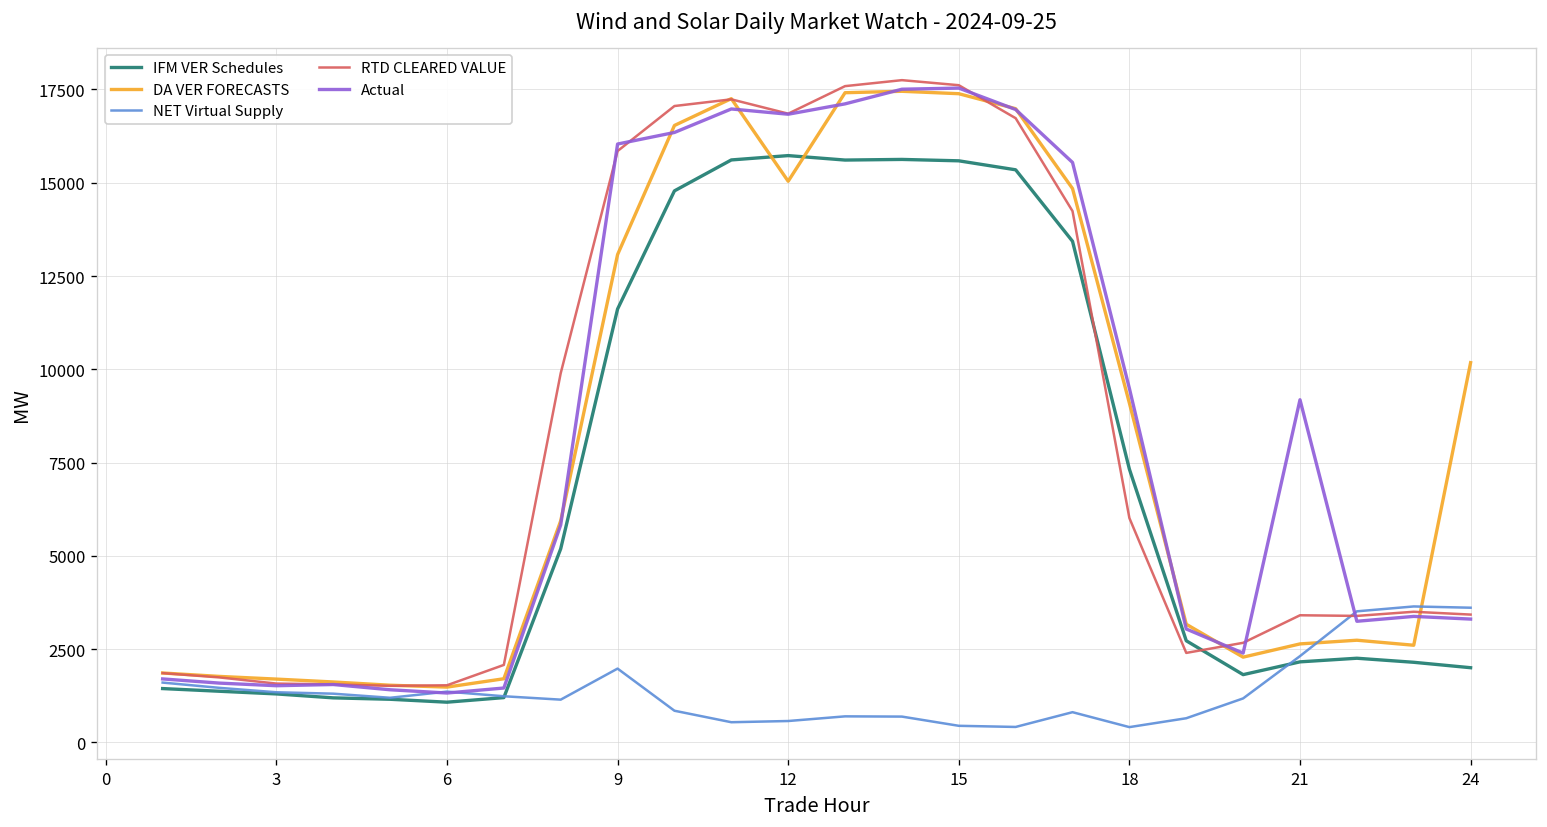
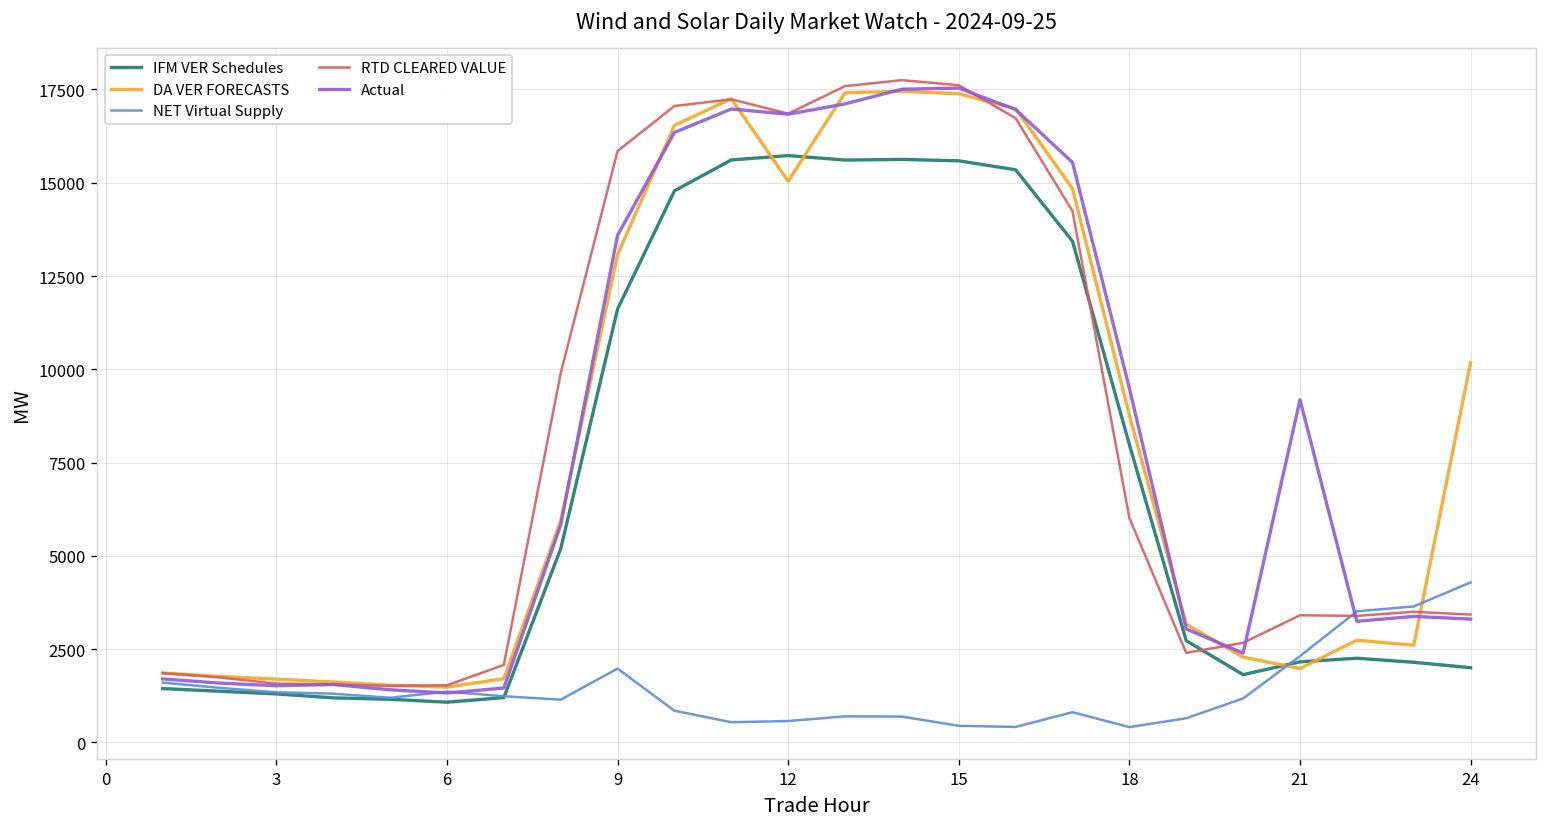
Actual, 9: 16000 -> 13600
IFM VER Schedules, 18: 7300 -> 8000
DA VER FORECASTS, 18: 9100 -> 8800
DA VER FORECASTS, 21: 2600 -> 2000
NET Virtual Supply, 24: 3600 -> 4300
